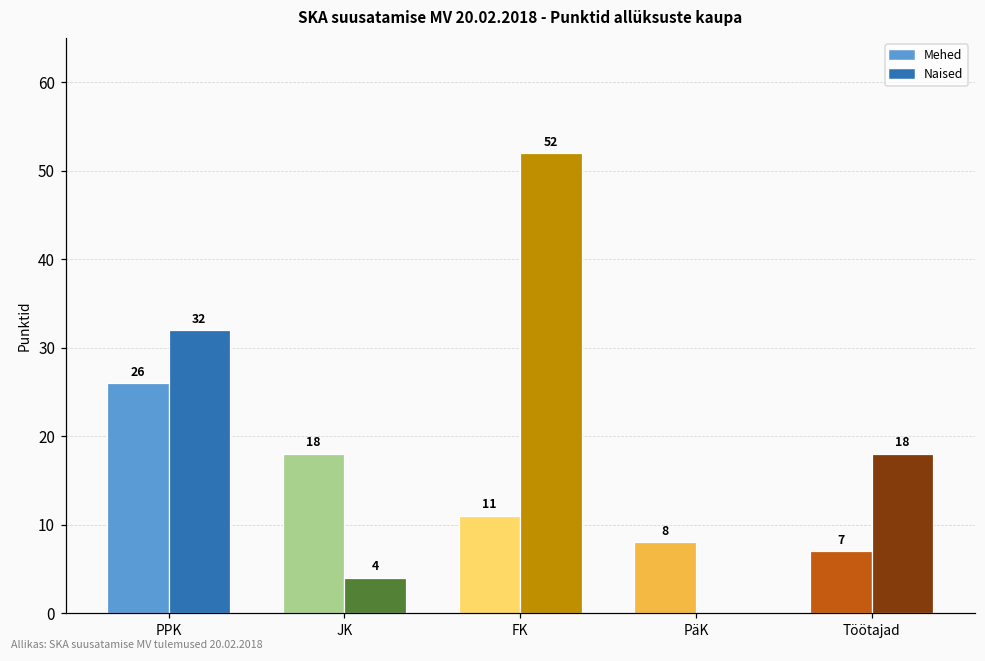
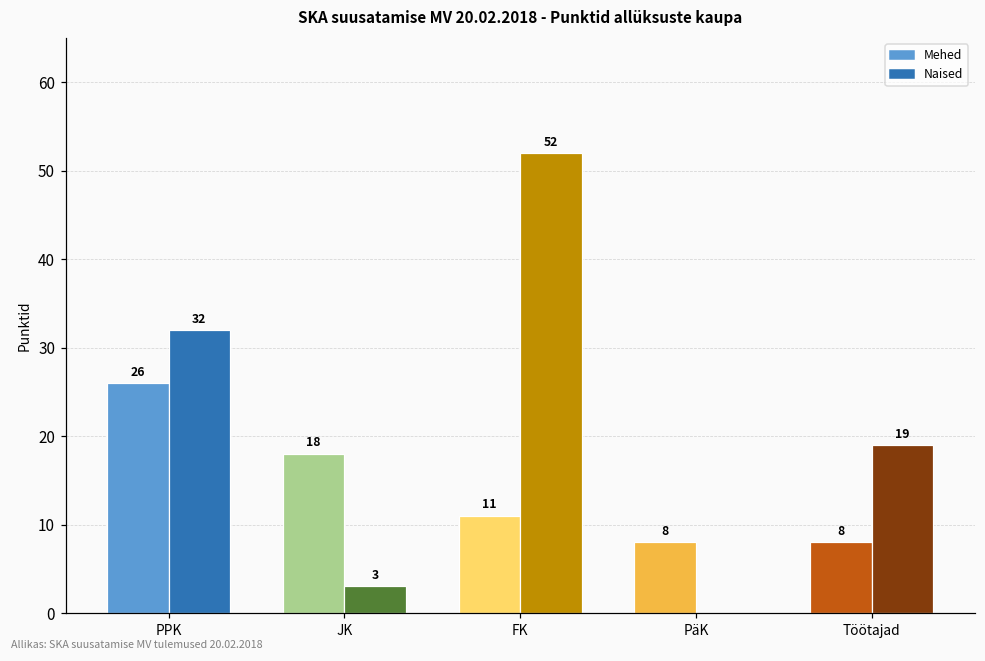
Naised, JK: 4 -> 3
Mehed, Töötajad: 7 -> 8
Naised, Töötajad: 18 -> 19
